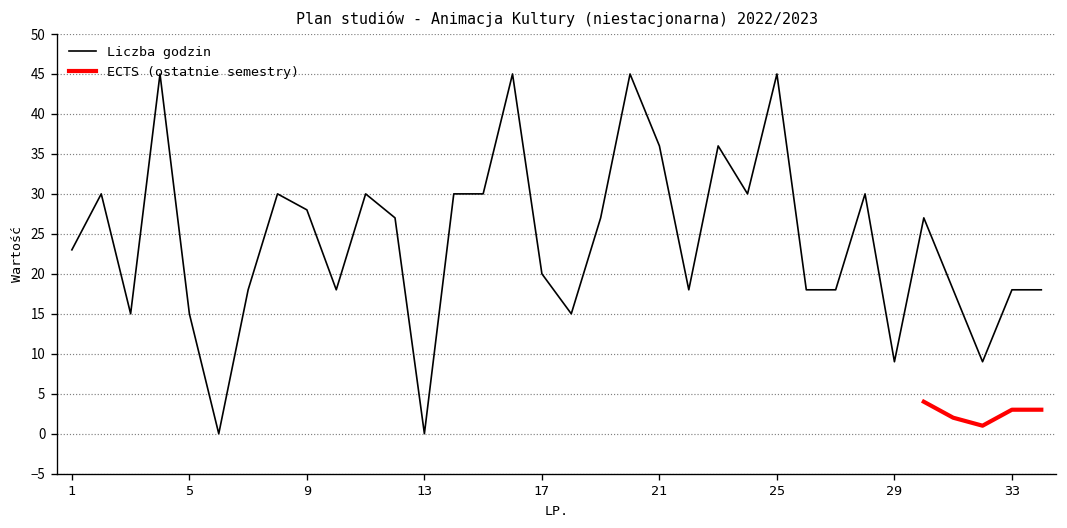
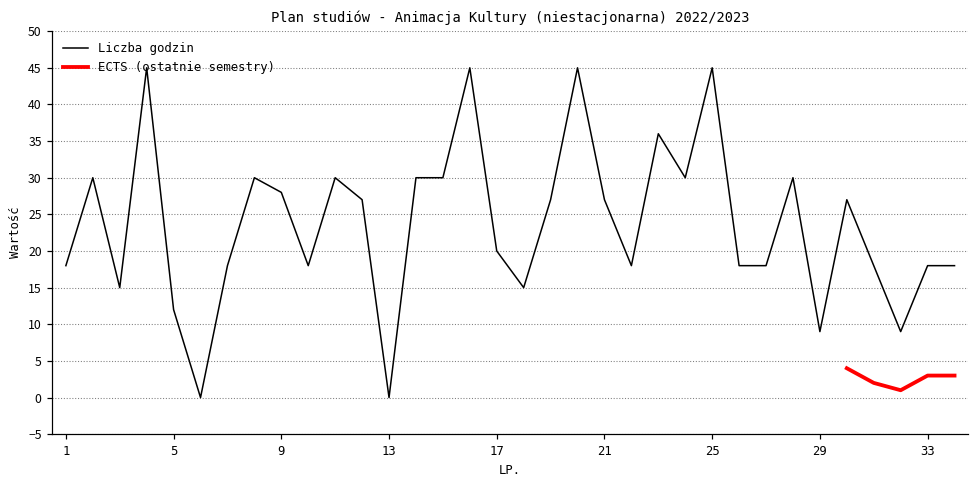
Liczba godzin, 1: 23 -> 18
Liczba godzin, 5: 15 -> 12
Liczba godzin, 21: 36 -> 27
